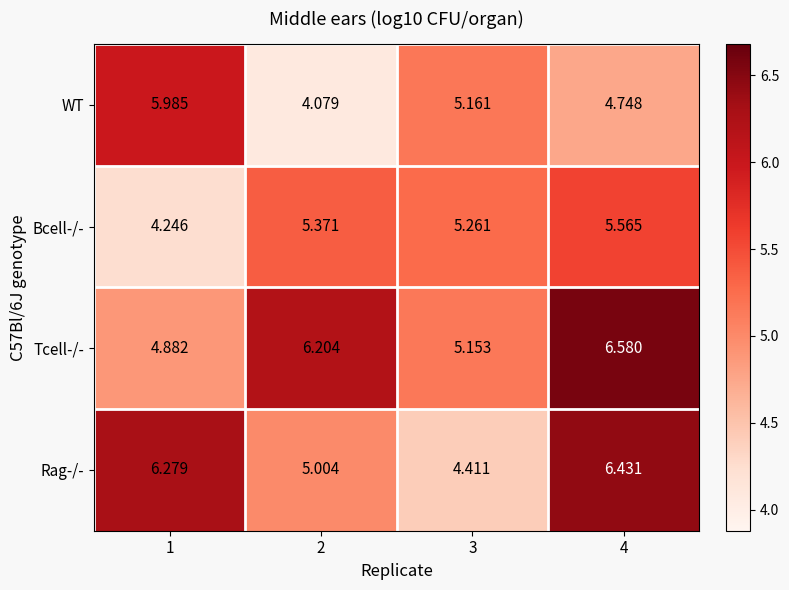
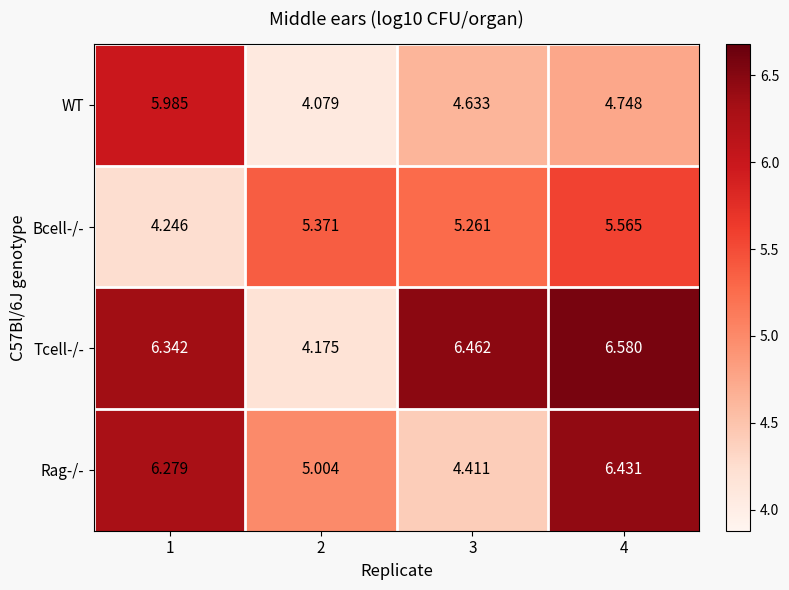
WT, 3: 5.161 -> 4.633
Tcell-/-, 1: 4.882 -> 6.342
Tcell-/-, 2: 6.204 -> 4.175
Tcell-/-, 3: 5.153 -> 6.462
